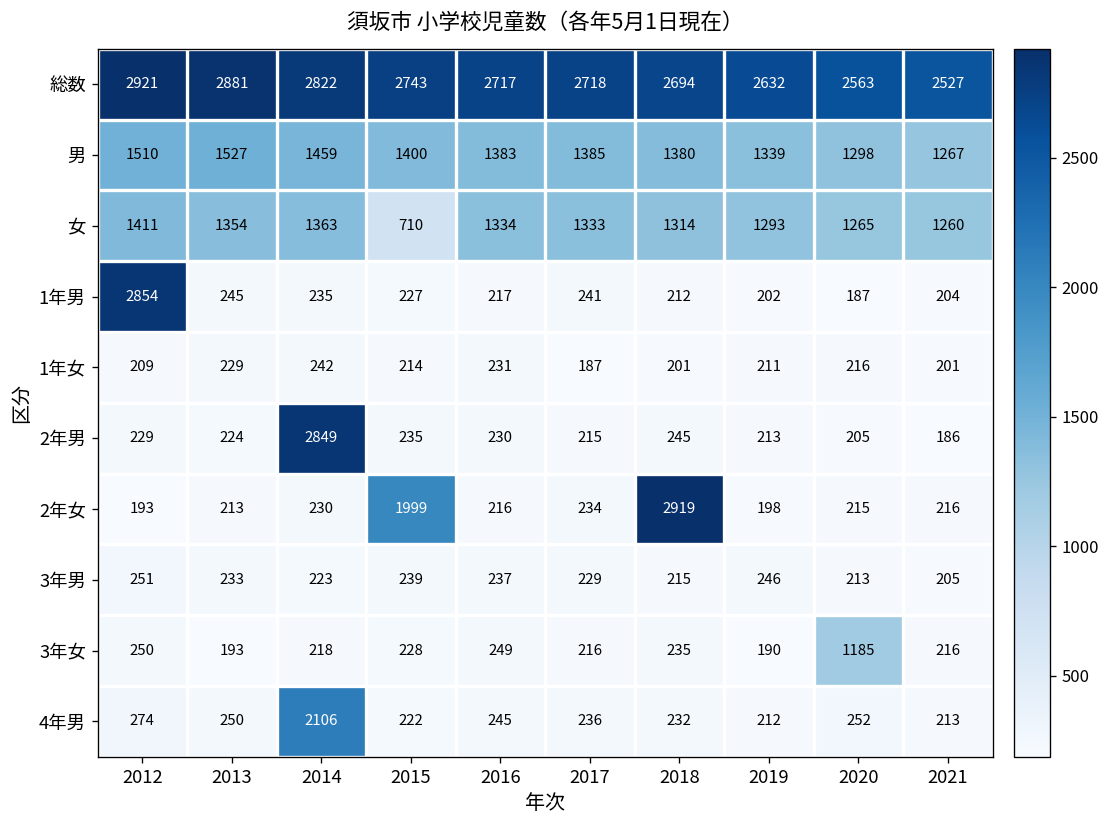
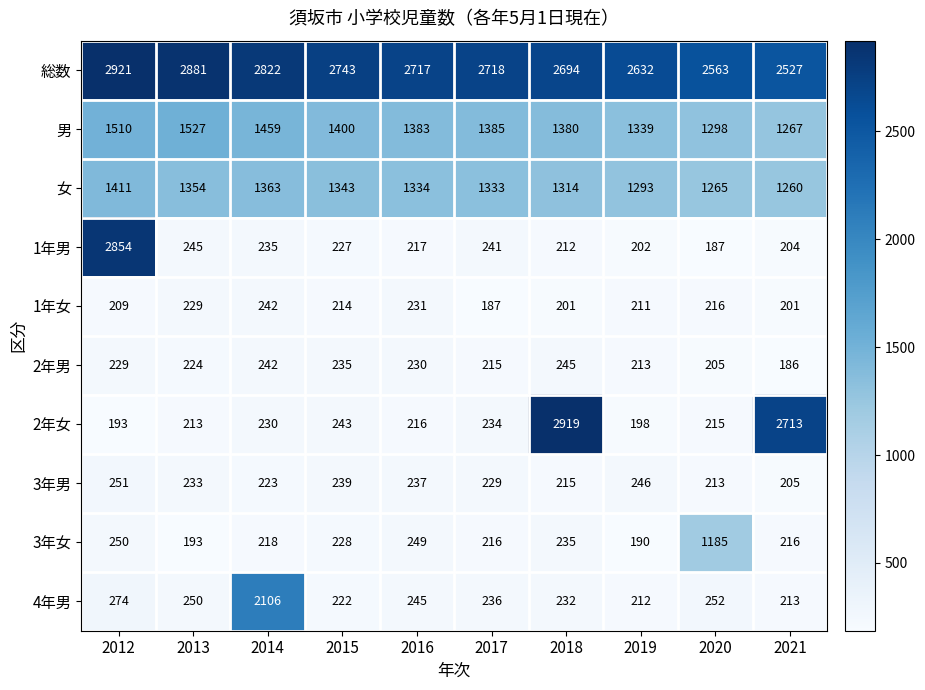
女, 2015: 710 -> 1343
2年男, 2014: 2849 -> 242
2年女, 2015: 1999 -> 243
2年女, 2021: 216 -> 2713
